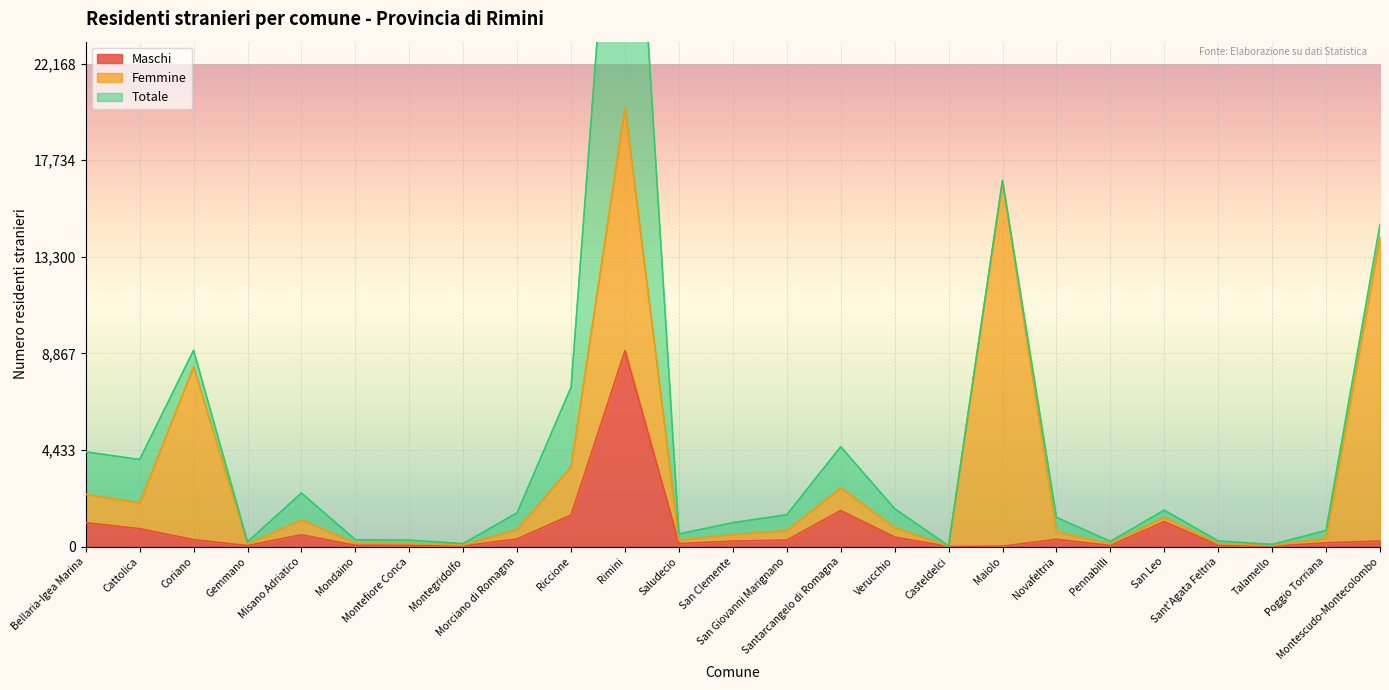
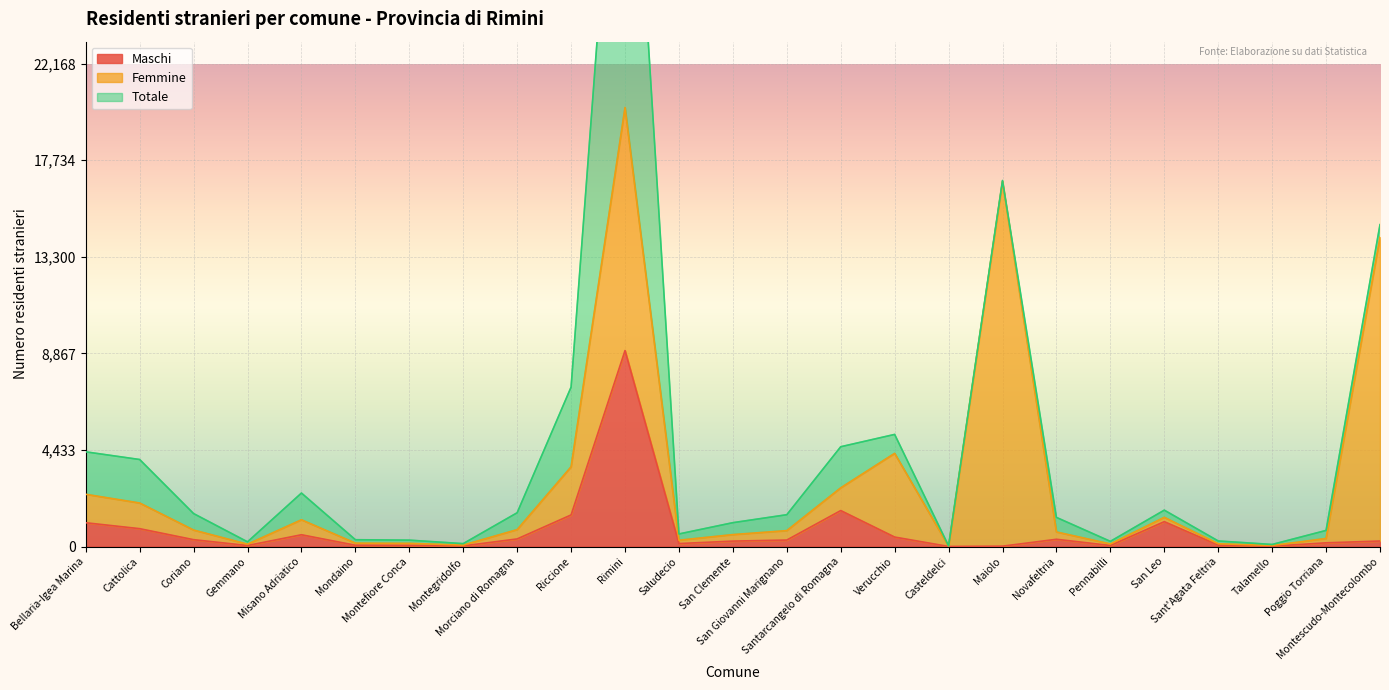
Femmine, Coriano: 7,900 -> 400
Femmine, Verucchio: 400 -> 3,800
